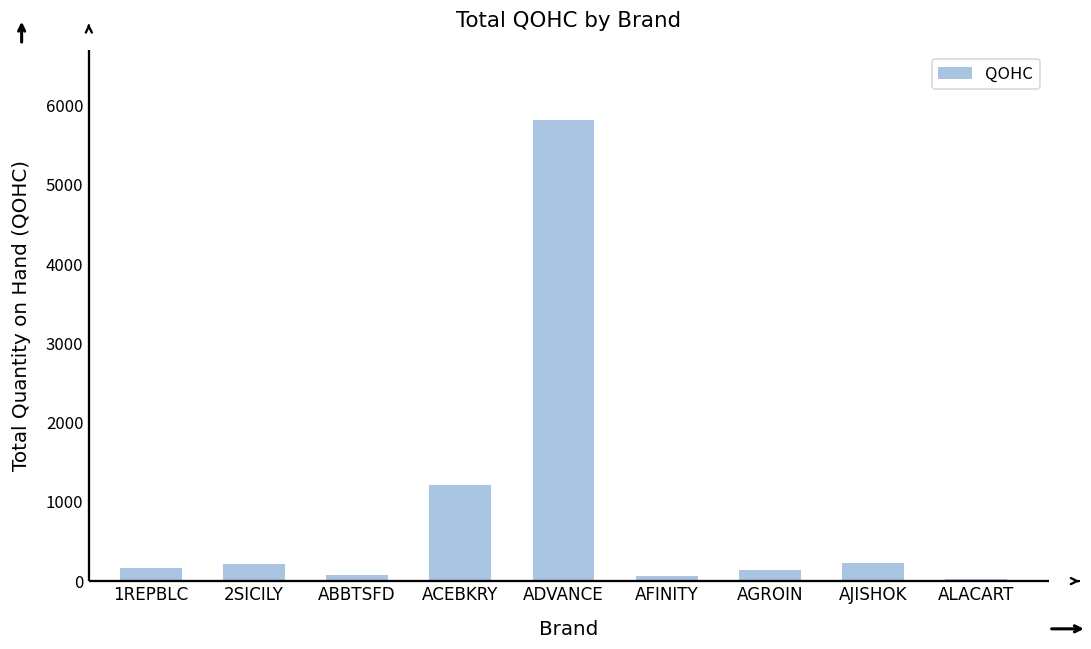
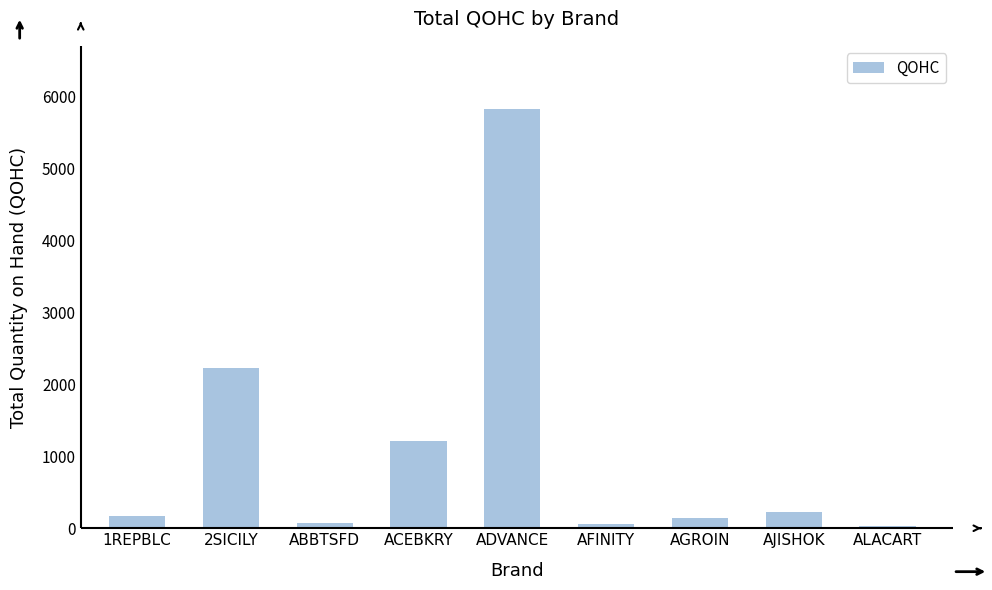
2SICILY: 200 -> 2200
